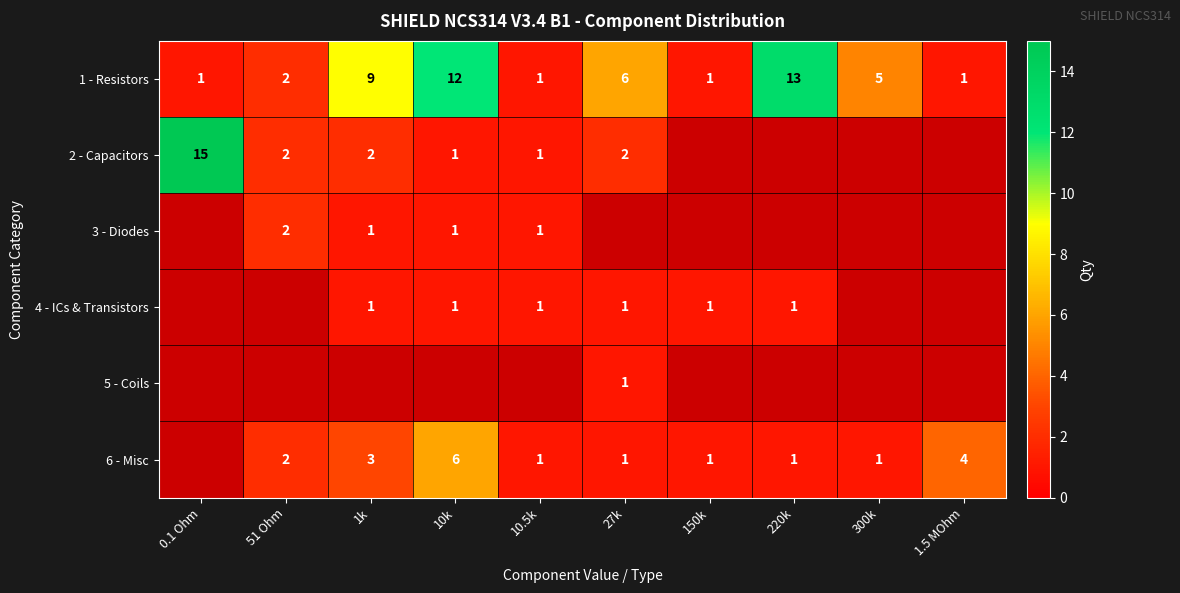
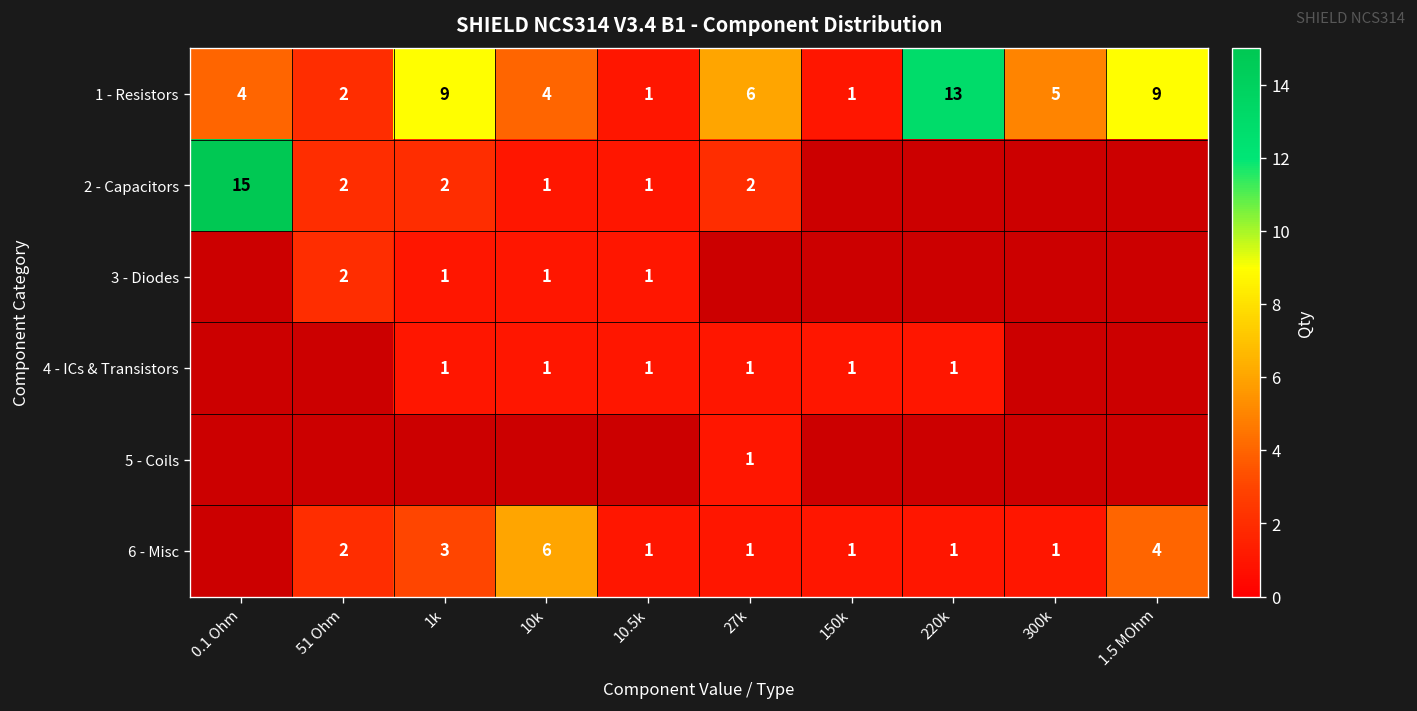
1 - Resistors, 0.1 Ohm: 1 -> 4
1 - Resistors, 10k: 12 -> 4
1 - Resistors, 1.5 MOhm: 1 -> 9
